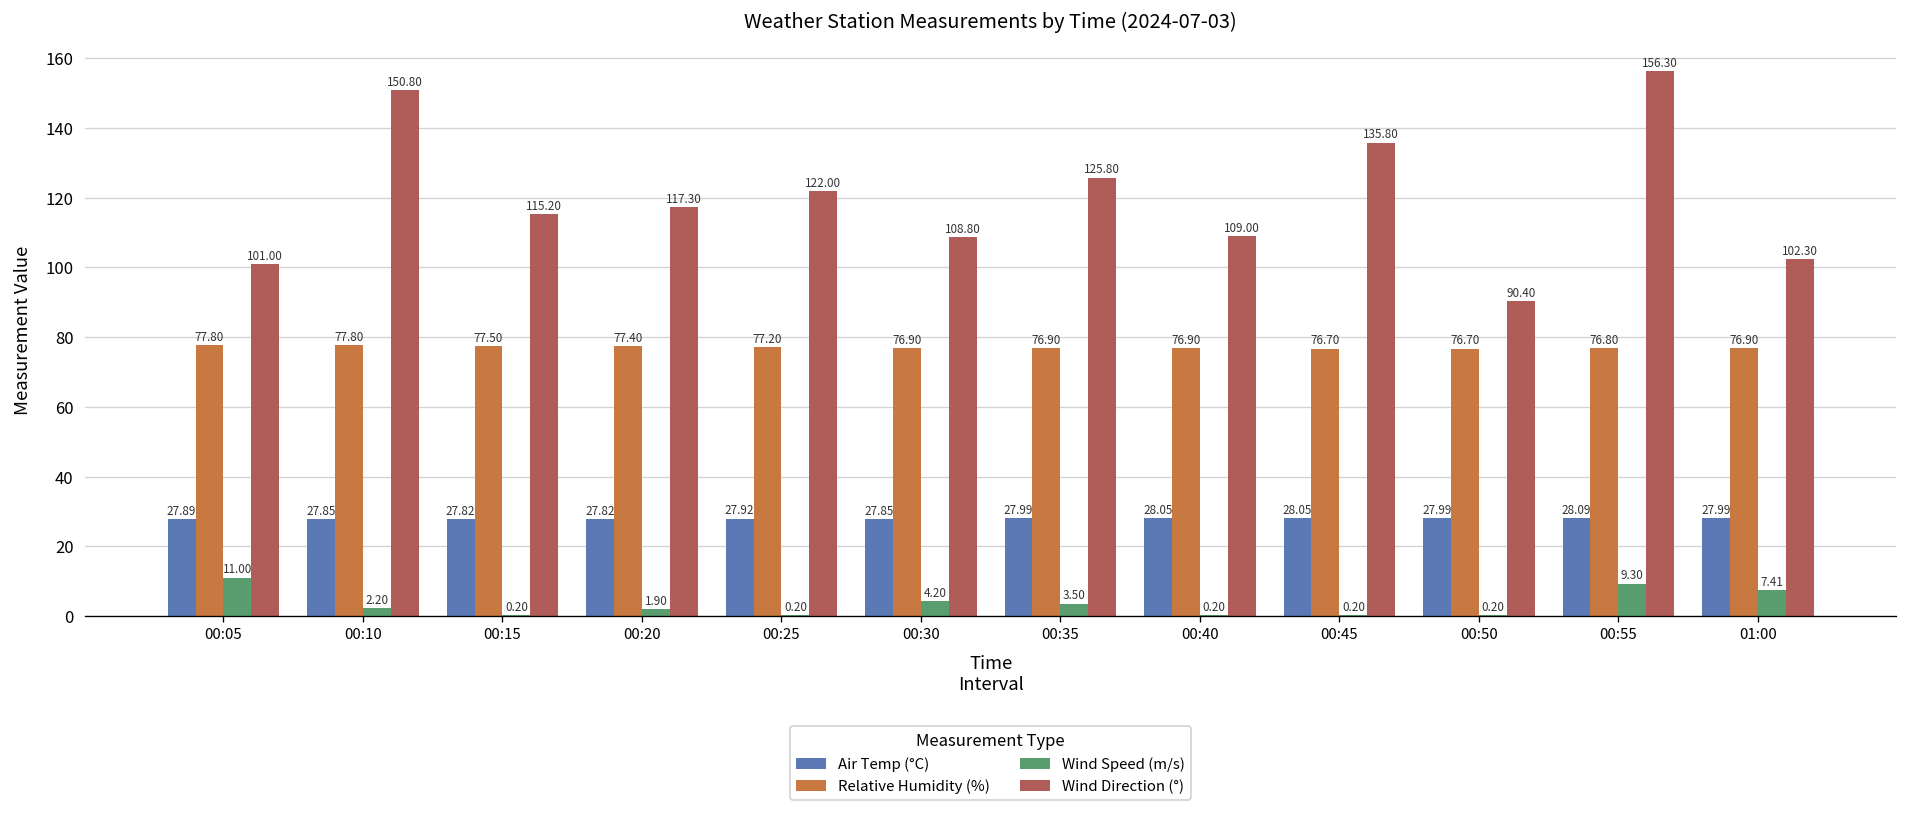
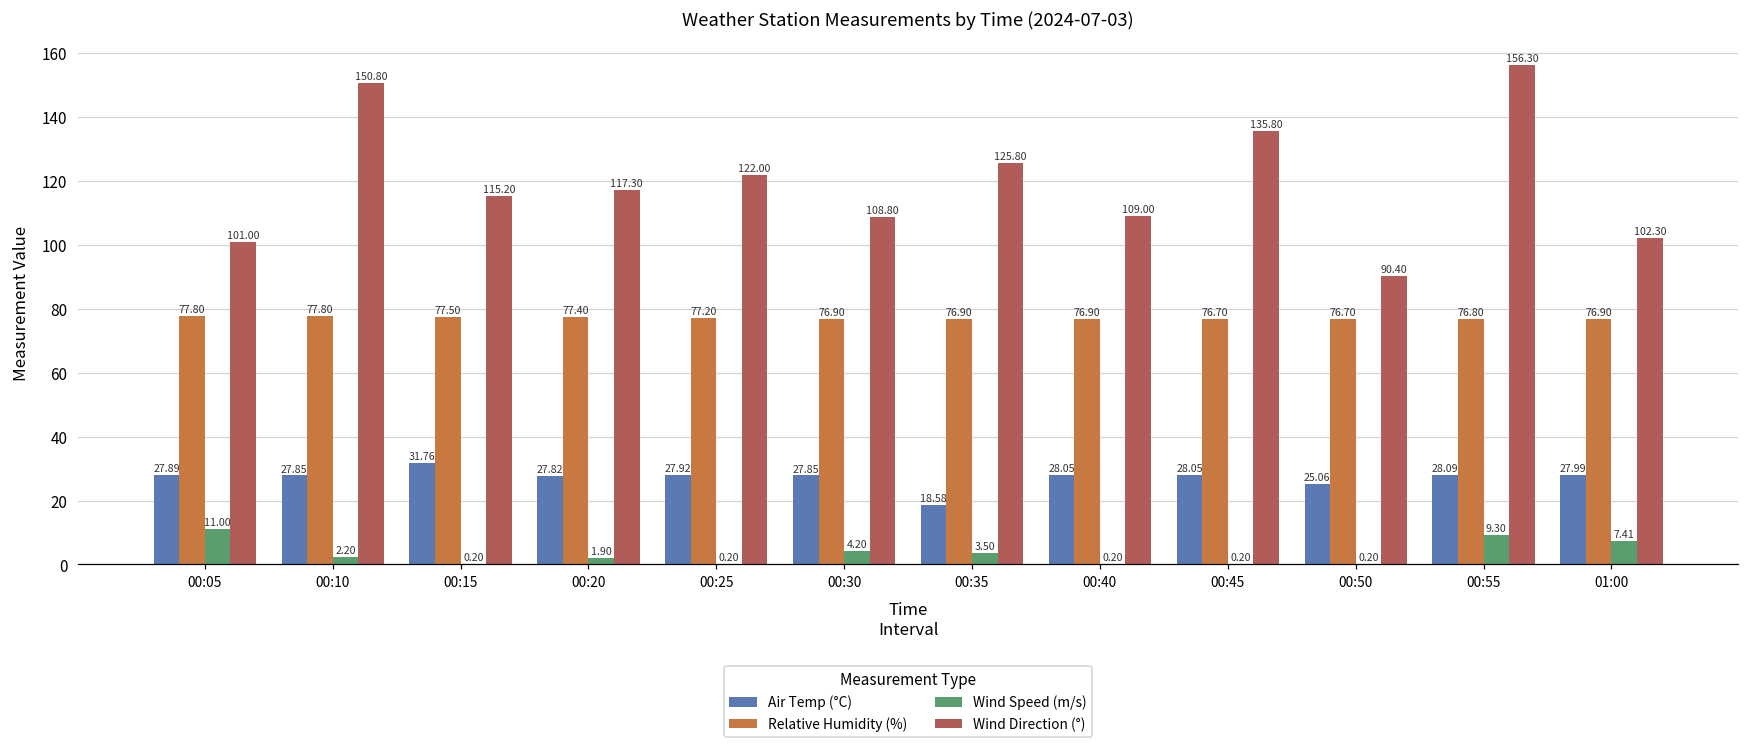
Air Temp (°C), 00:15: 27.82 -> 31.76
Air Temp (°C), 00:35: 27.99 -> 18.58
Air Temp (°C), 00:50: 27.99 -> 25.06
